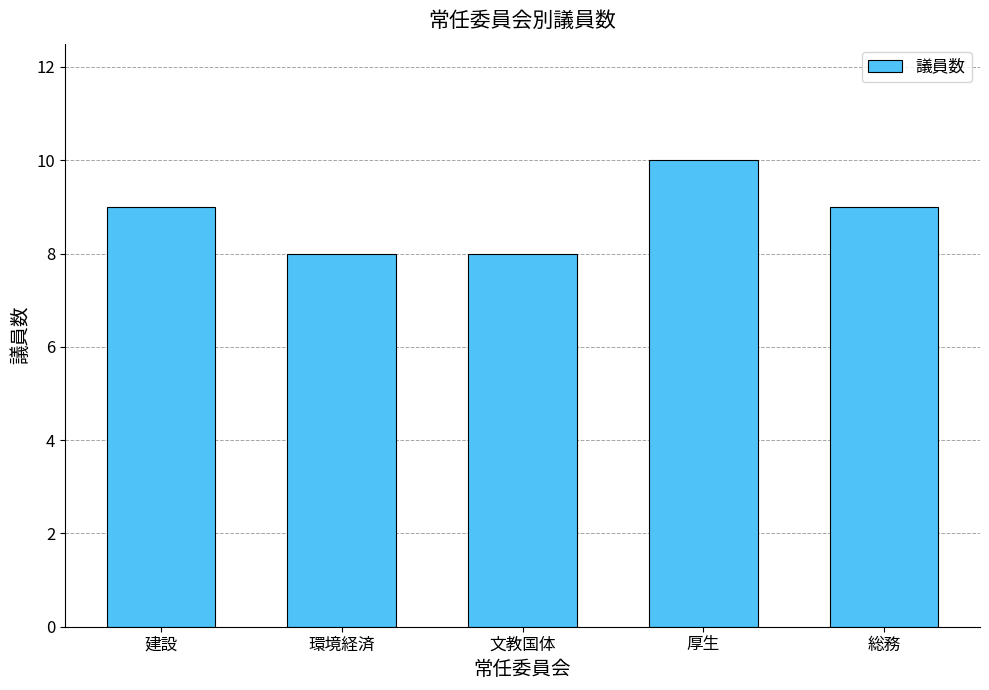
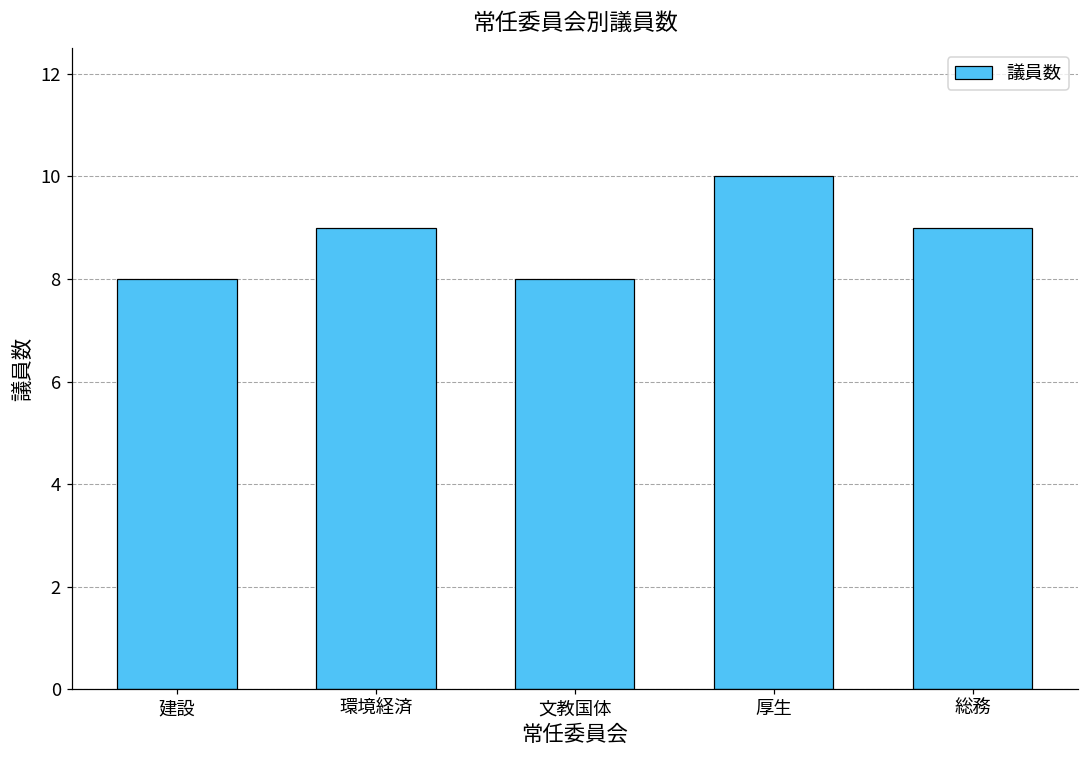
建設: 9 -> 8
環境経済: 8 -> 9
